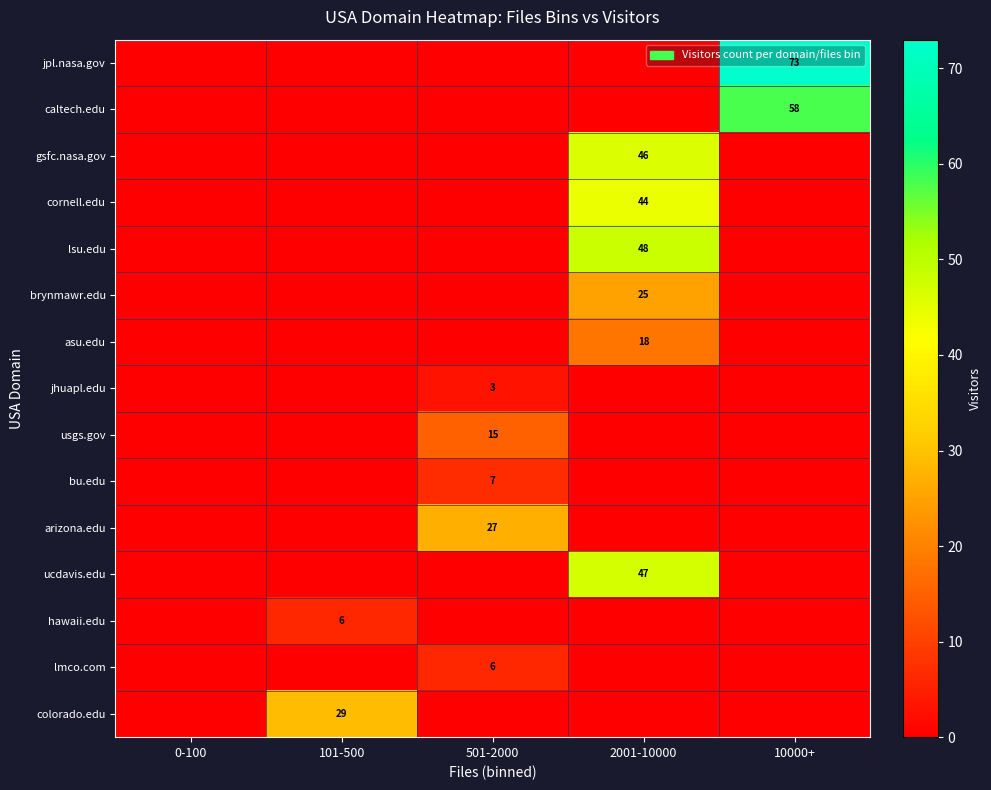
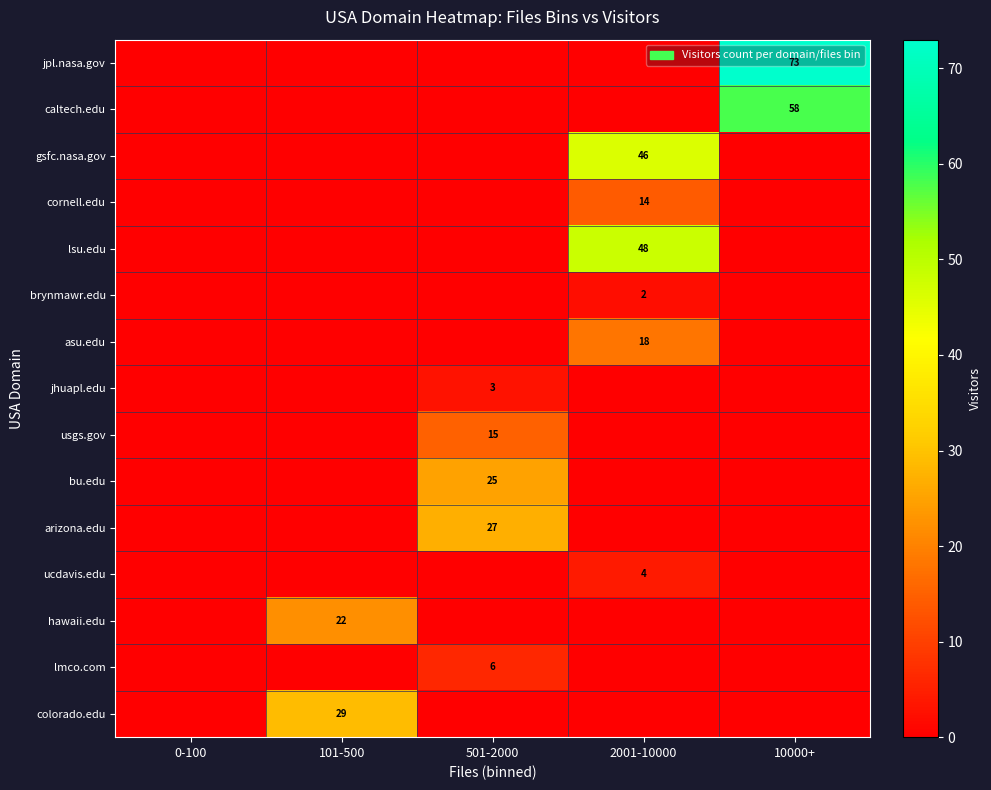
cornell.edu, 2001-10000: 44 -> 14
brynmawr.edu, 2001-10000: 25 -> 2
bu.edu, 501-2000: 7 -> 25
ucdavis.edu, 2001-10000: 47 -> 4
hawaii.edu, 101-500: 6 -> 22
